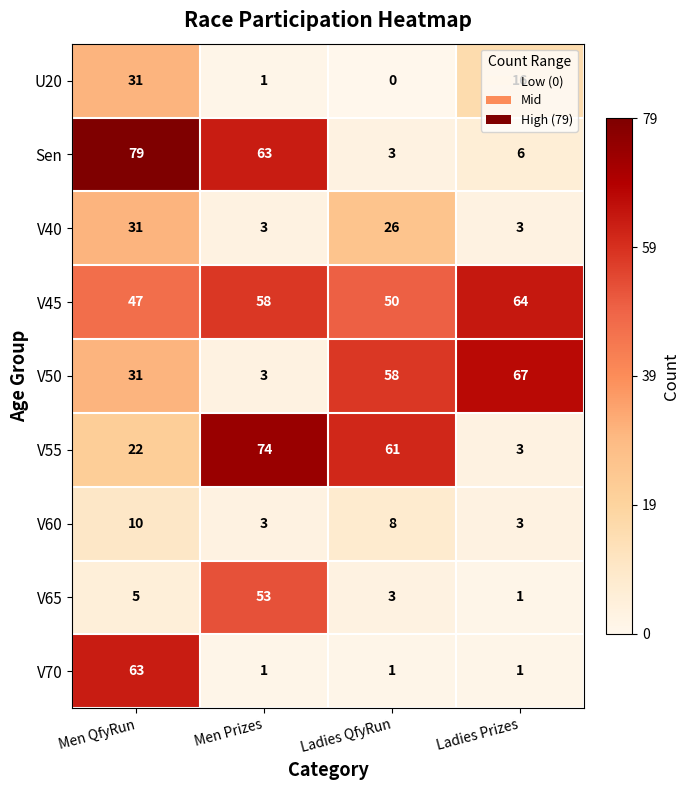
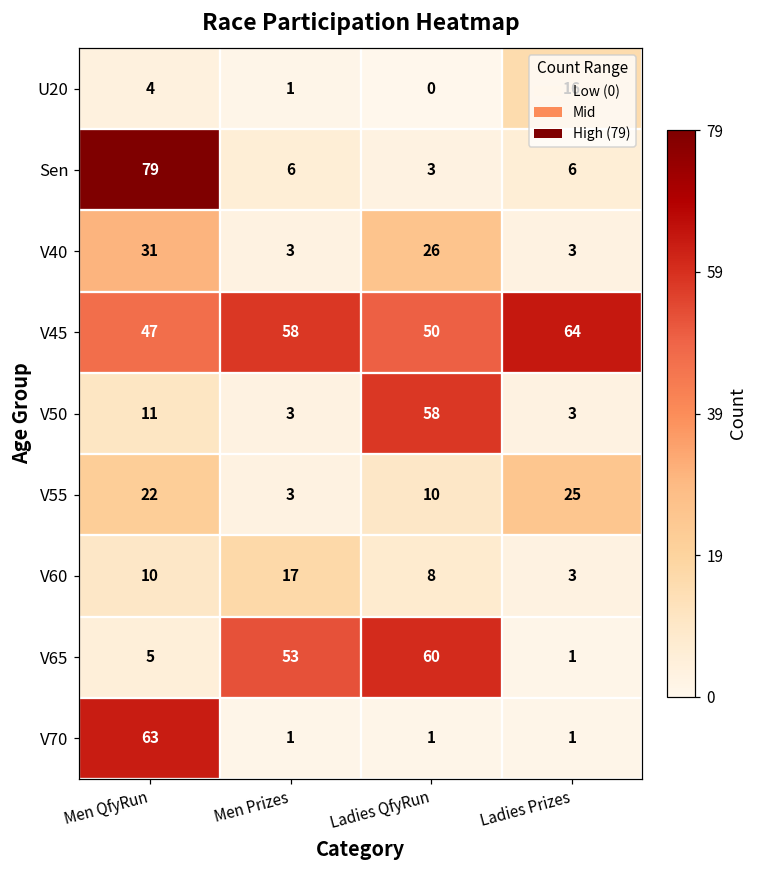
U20, Men QfyRun: 31 -> 4
Sen, Men Prizes: 63 -> 6
V50, Men QfyRun: 31 -> 11
V50, Ladies Prizes: 67 -> 3
V55, Men Prizes: 74 -> 3
V55, Ladies QfyRun: 61 -> 10
V55, Ladies Prizes: 3 -> 25
V60, Men Prizes: 3 -> 17
V65, Ladies QfyRun: 3 -> 60
